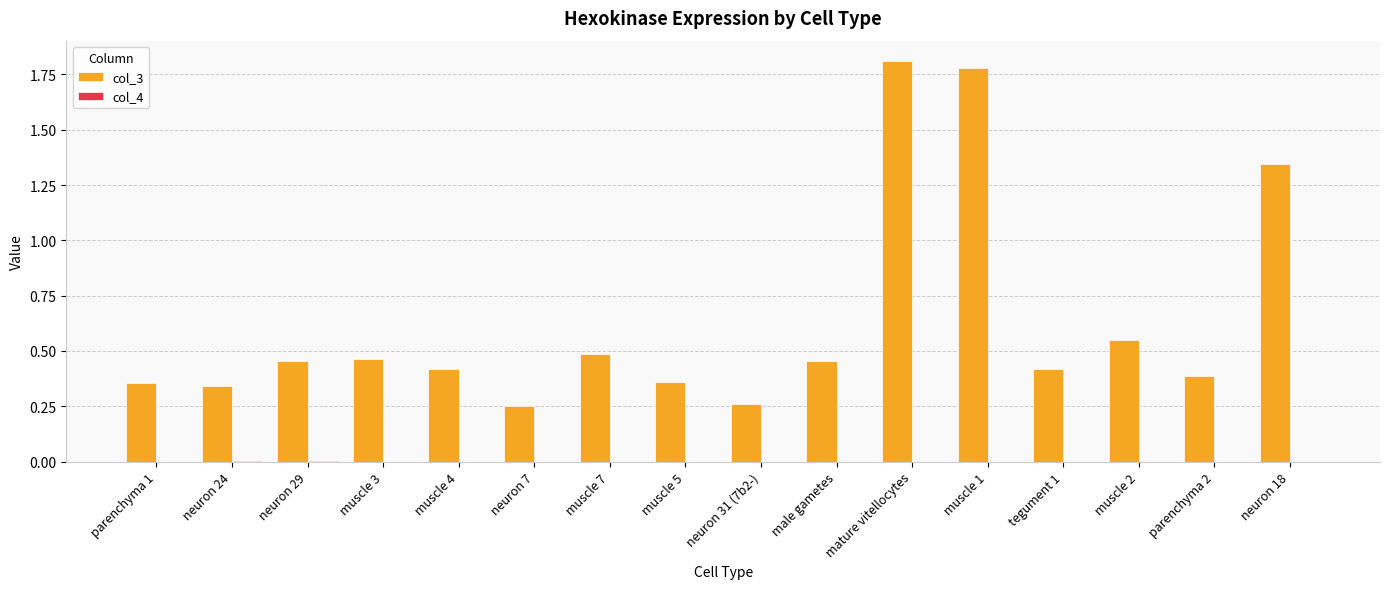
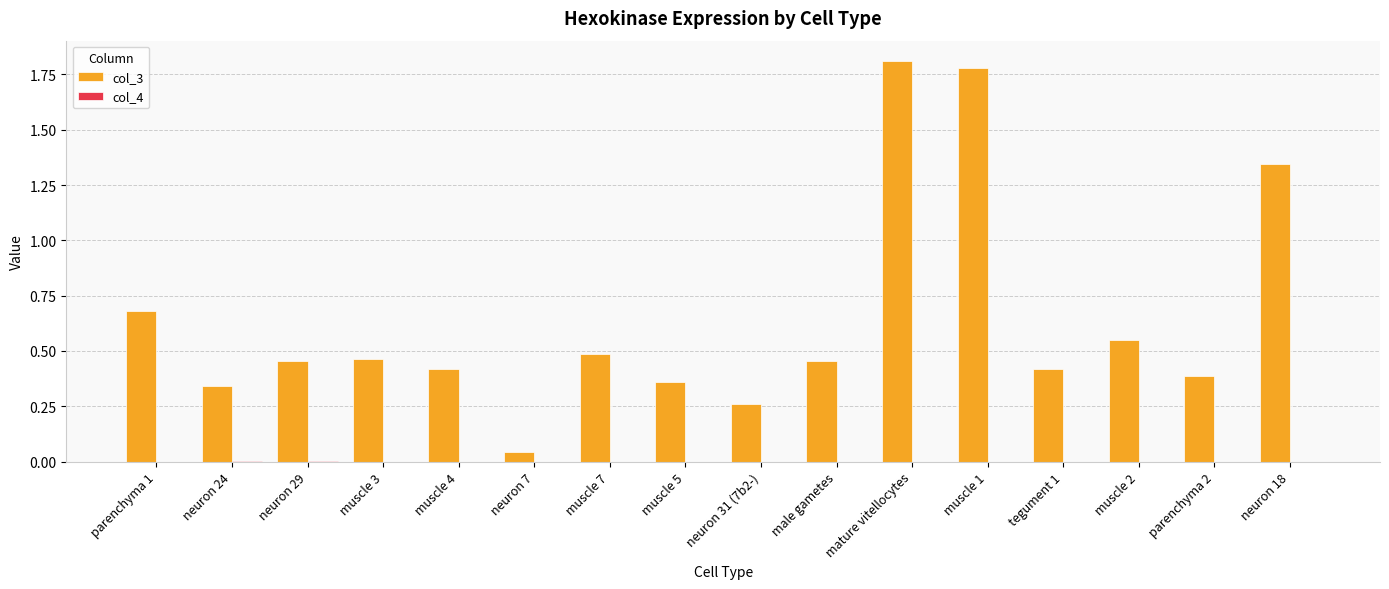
col_3, parenchyma 1: 0.35 -> 0.68
col_3, neuron 7: 0.25 -> 0.04
